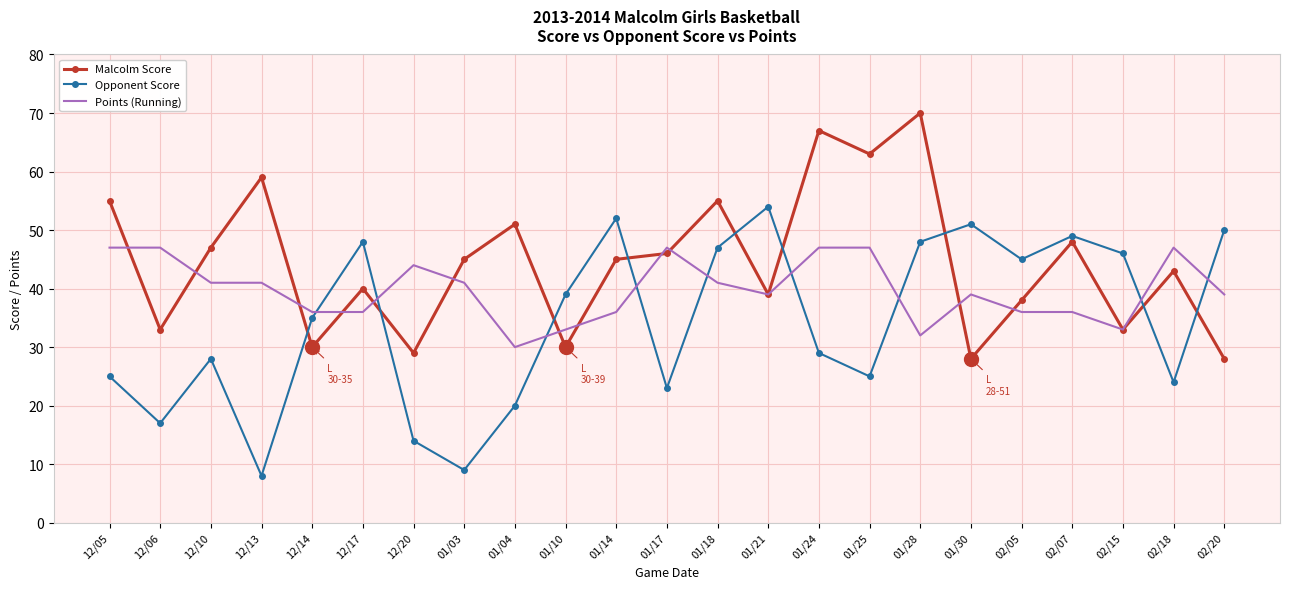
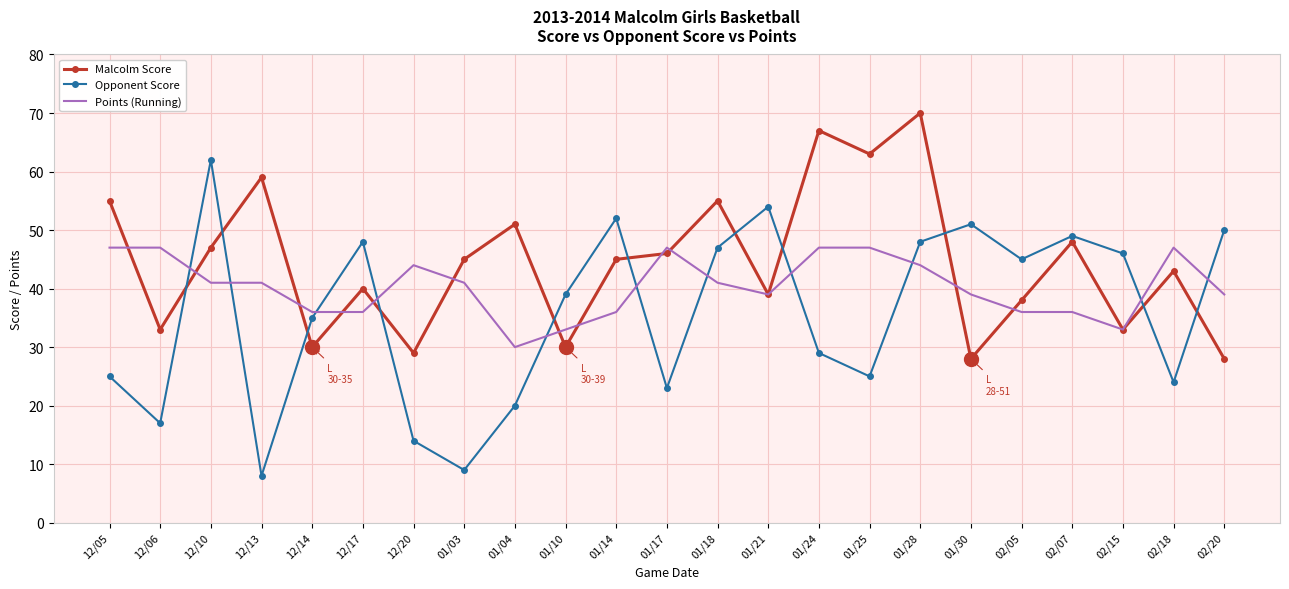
Opponent Score, 12/10: 28 -> 62
Points (Running), 01/28: 32 -> 44
